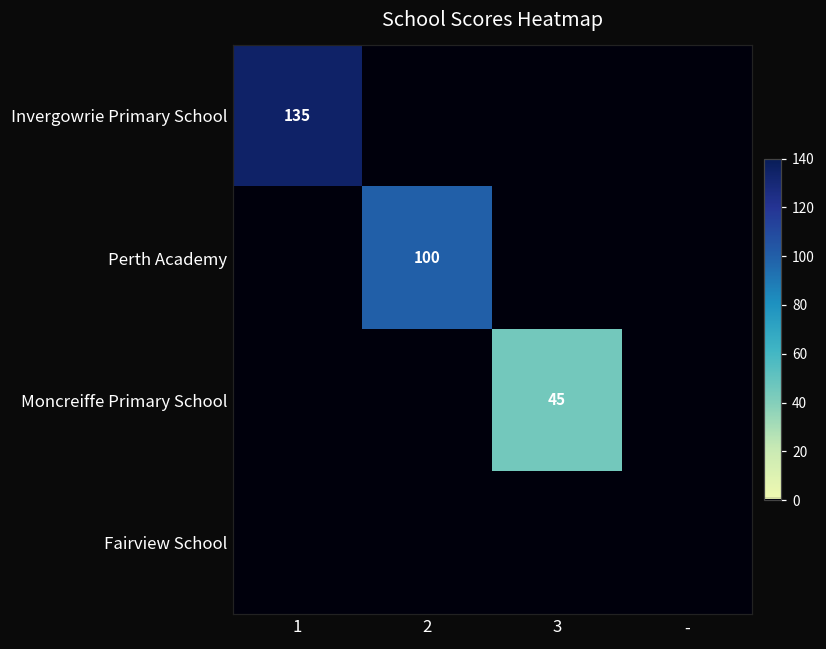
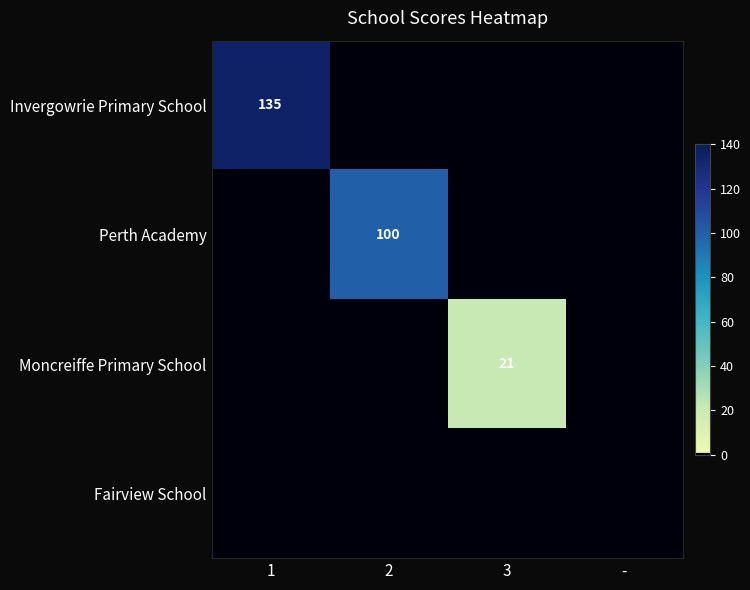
Moncreiffe Primary School, 3: 45 -> 21
